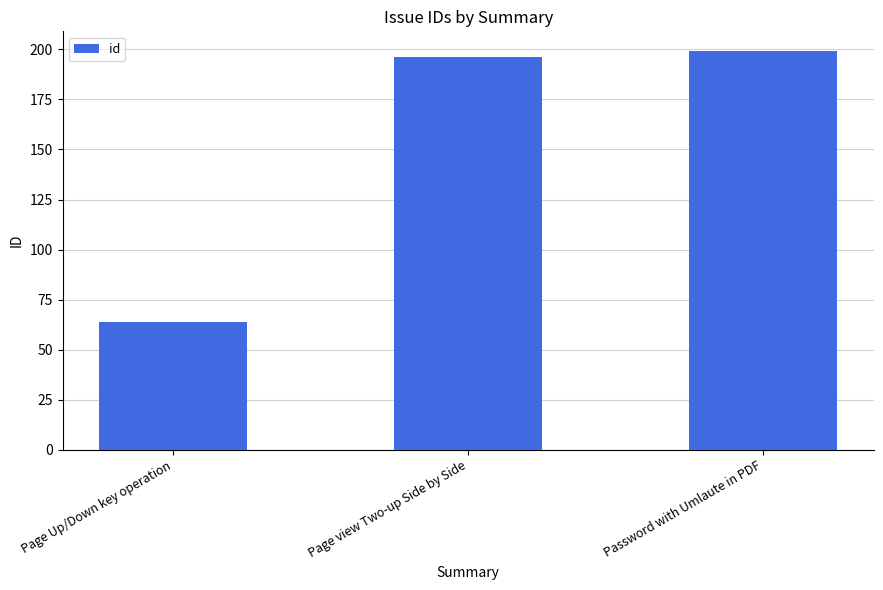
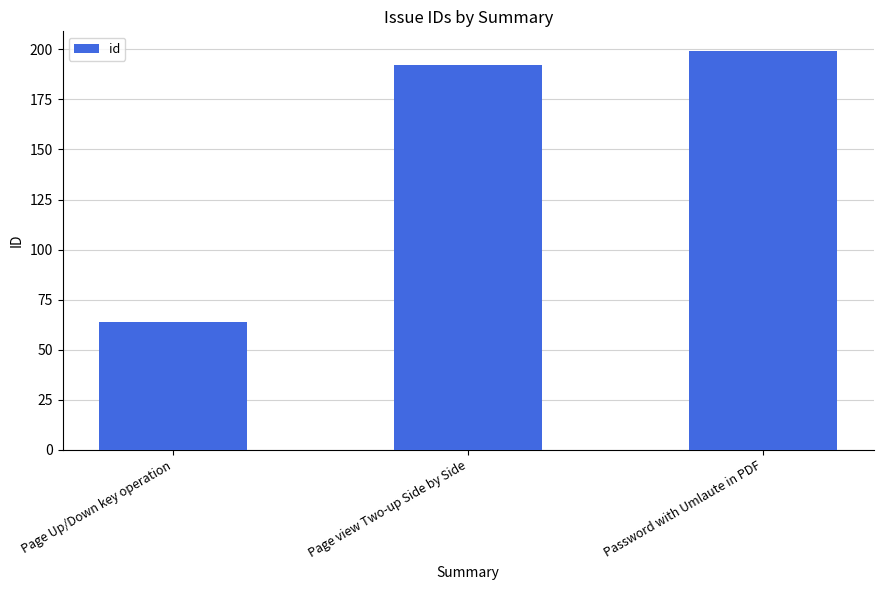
Page view Two-up Side by Side: 196 -> 192
